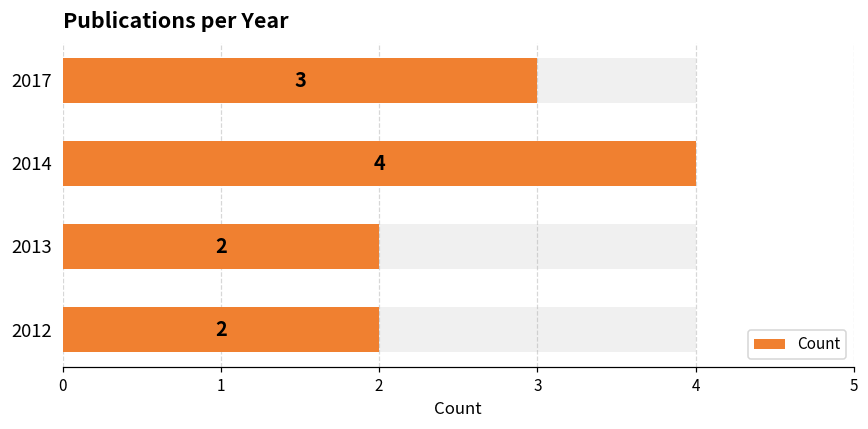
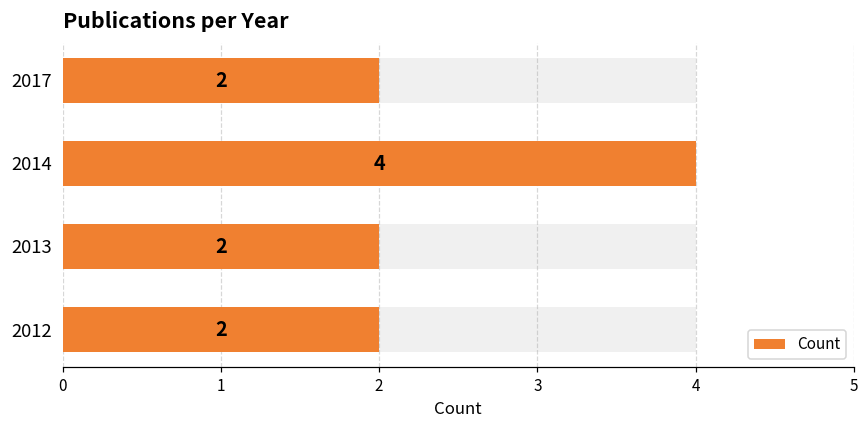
Count, 2017: 3 -> 2
